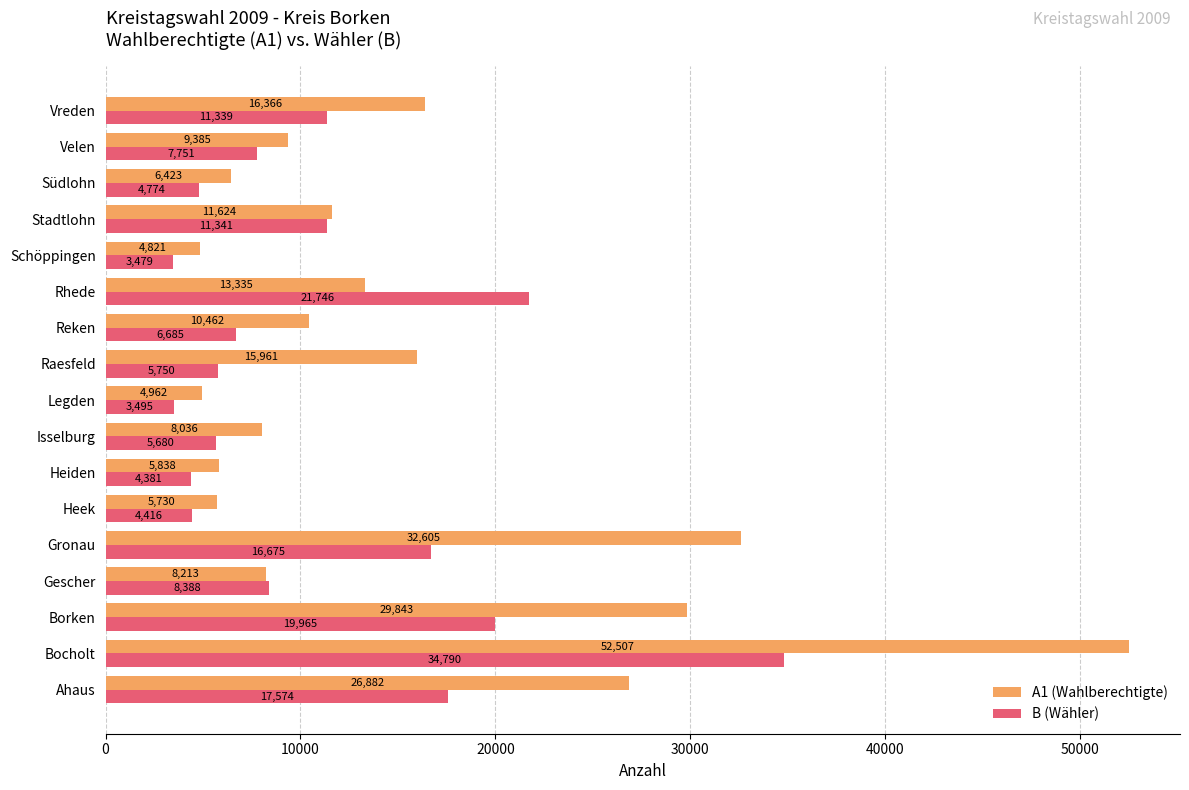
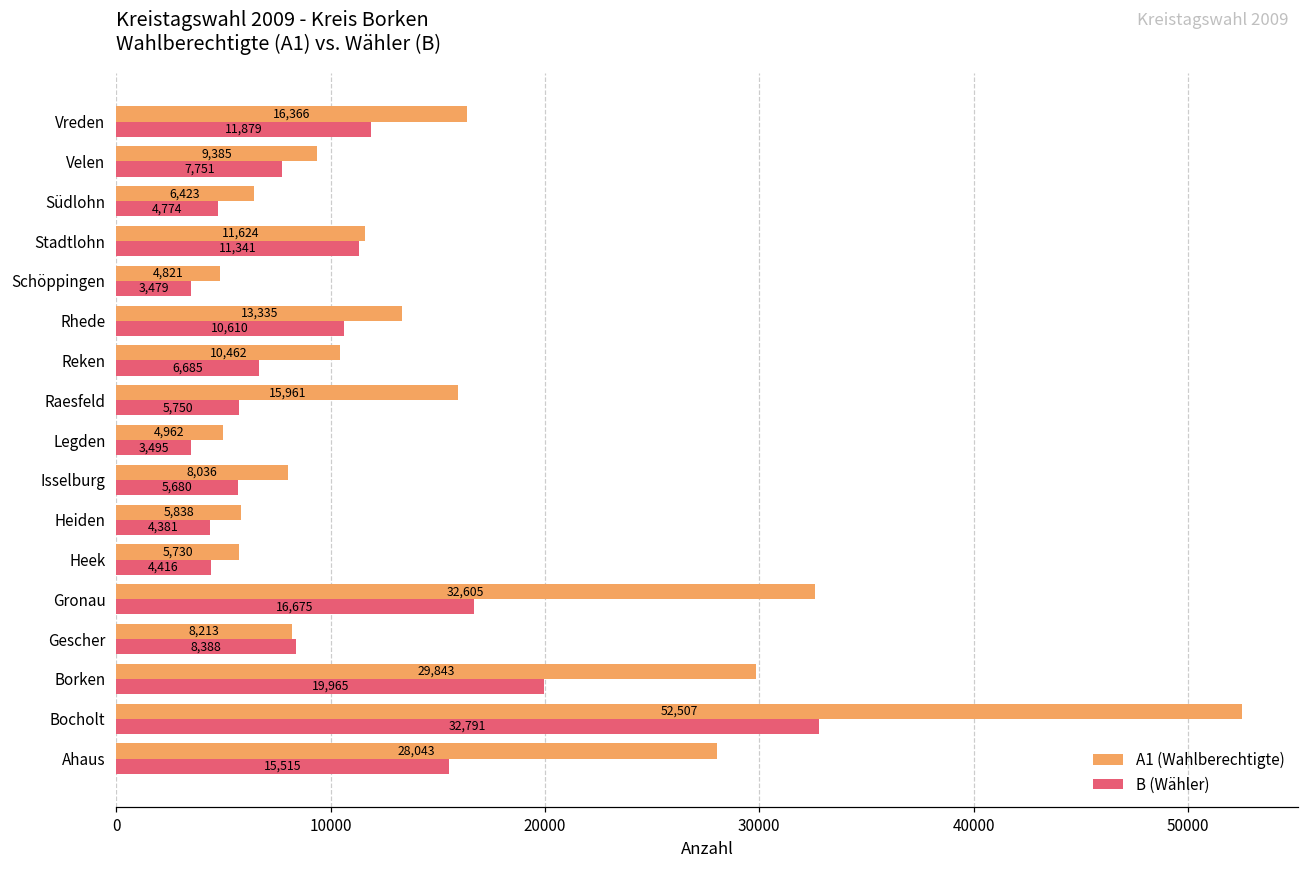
B (Wähler), Vreden: 11,339 -> 11,879
B (Wähler), Rhede: 21,746 -> 10,610
B (Wähler), Bocholt: 34,790 -> 32,791
A1 (Wahlberechtigte), Ahaus: 26,882 -> 28,043
B (Wähler), Ahaus: 17,574 -> 15,515
